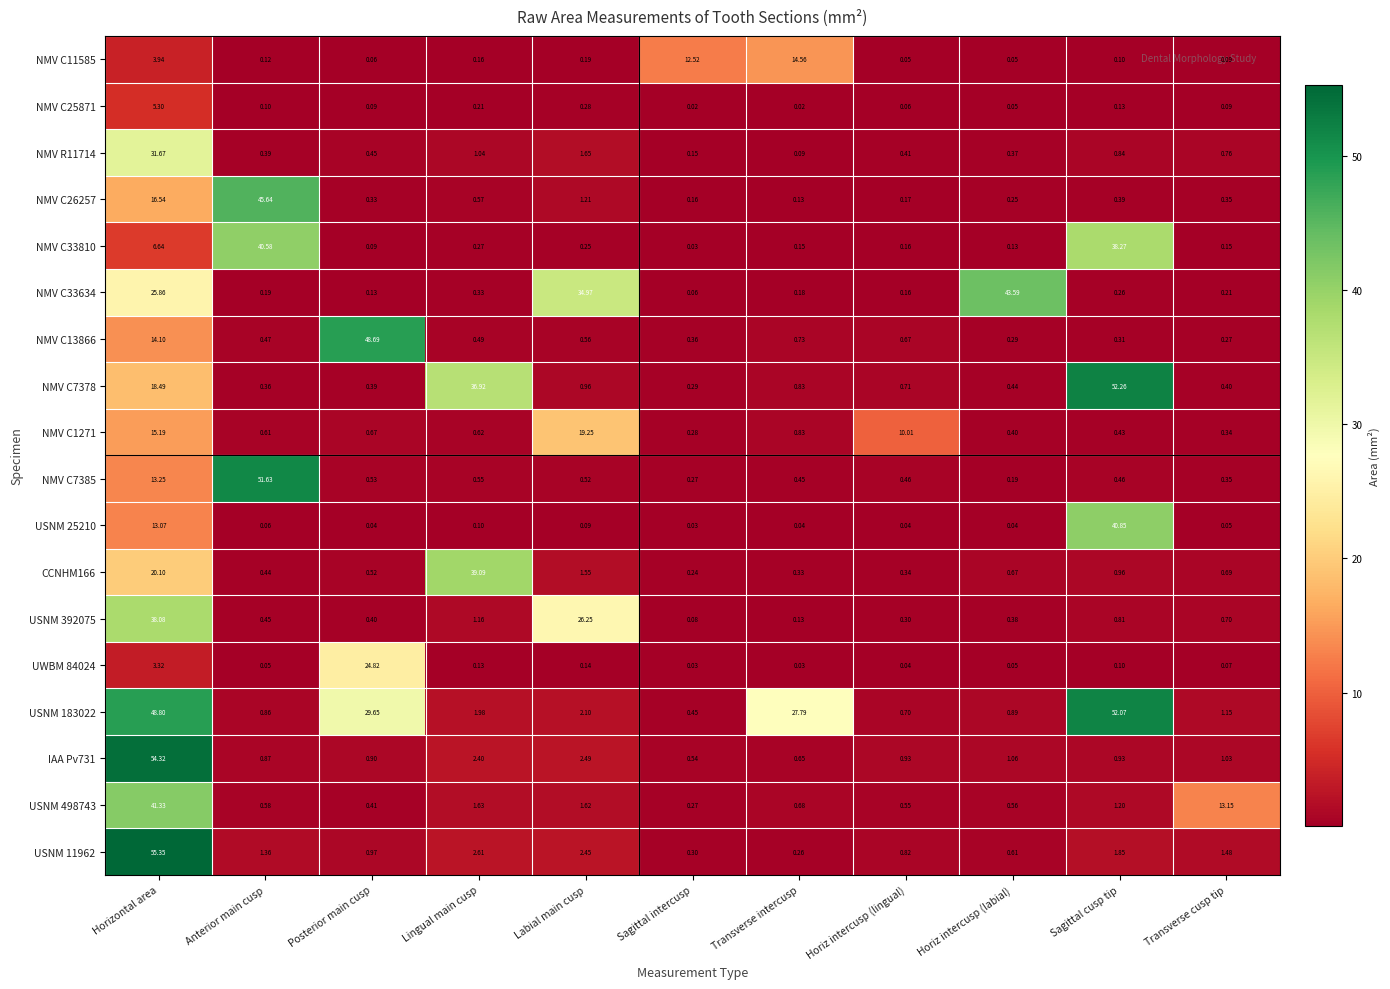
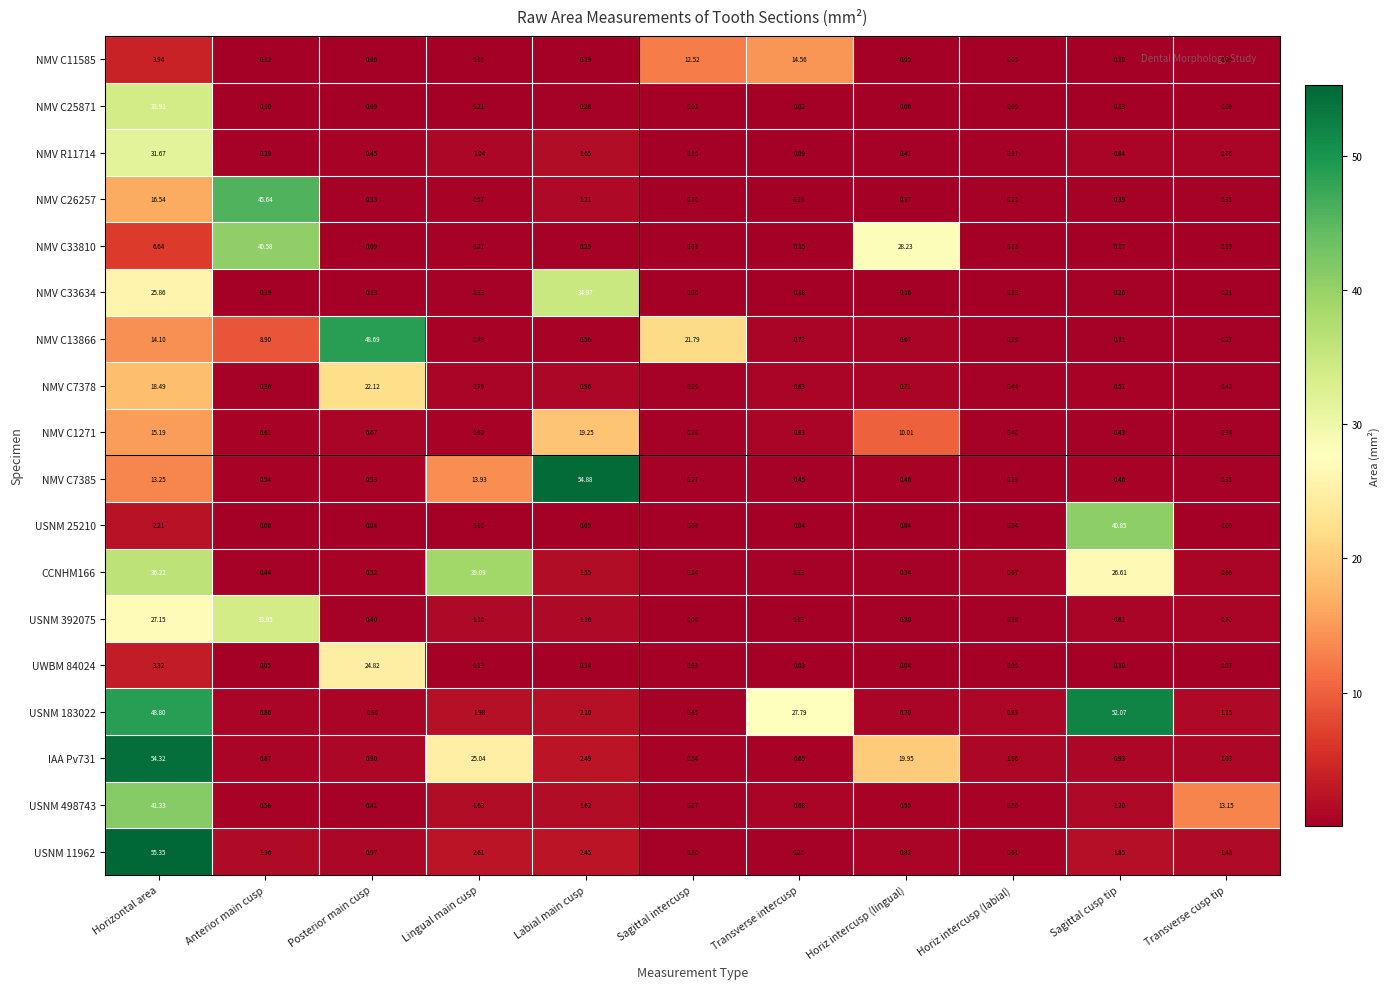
NMV C25871, Horizontal area: 5.30 -> 33.91
NMV C33810, Horiz intercusp (lingual): 0.16 -> 28.23
NMV C33810, Sagittal cusp tip: 38.27 -> 0.17
NMV C33634, Horiz intercusp (labial): 43.59 -> 0.13
NMV C13866, Anterior main cusp: 0.47 -> 8.90
NMV C13866, Sagittal intercusp: 0.36 -> 21.79
NMV C7378, Posterior main cusp: 0.39 -> 22.12
NMV C7378, Lingual main cusp: 36.92 -> 0.79
NMV C7378, Sagittal cusp tip: 52.26 -> 0.51
NMV C7385, Anterior main cusp: 51.63 -> 0.54
NMV C7385, Lingual main cusp: 0.55 -> 13.93
NMV C7385, Labial main cusp: 0.52 -> 54.88
USNM 25210, Horizontal area: 13.07 -> 2.21
CCNHM166, Horizontal area: 20.10 -> 36.22
CCNHM166, Sagittal cusp tip: 0.96 -> 26.61
USNM 392075, Horizontal area: 38.08 -> 27.15
USNM 392075, Anterior main cusp: 0.45 -> 33.95
USNM 392075, Labial main cusp: 26.25 -> 1.16
USNM 183022, Posterior main cusp: 29.65 -> 0.80
IAA Pv731, Lingual main cusp: 2.40 -> 25.04
IAA Pv731, Horiz intercusp (lingual): 0.93 -> 19.95
